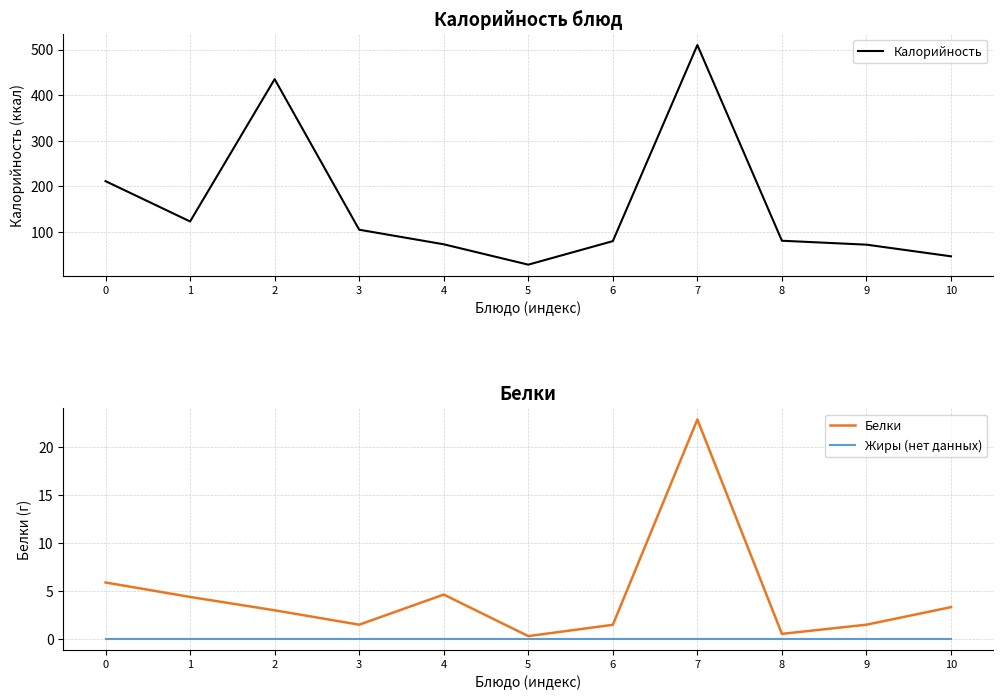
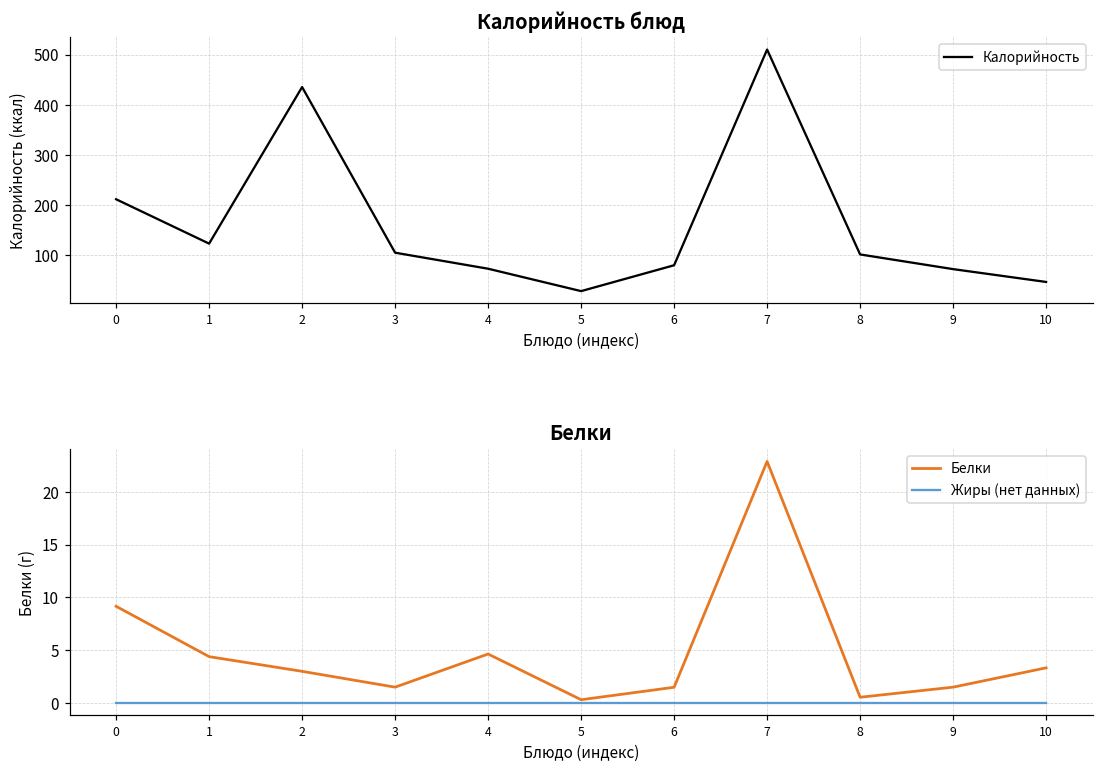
Калорийность блюд, 8: 80 -> 100
Белки, Белки, 0: 6 -> 9
